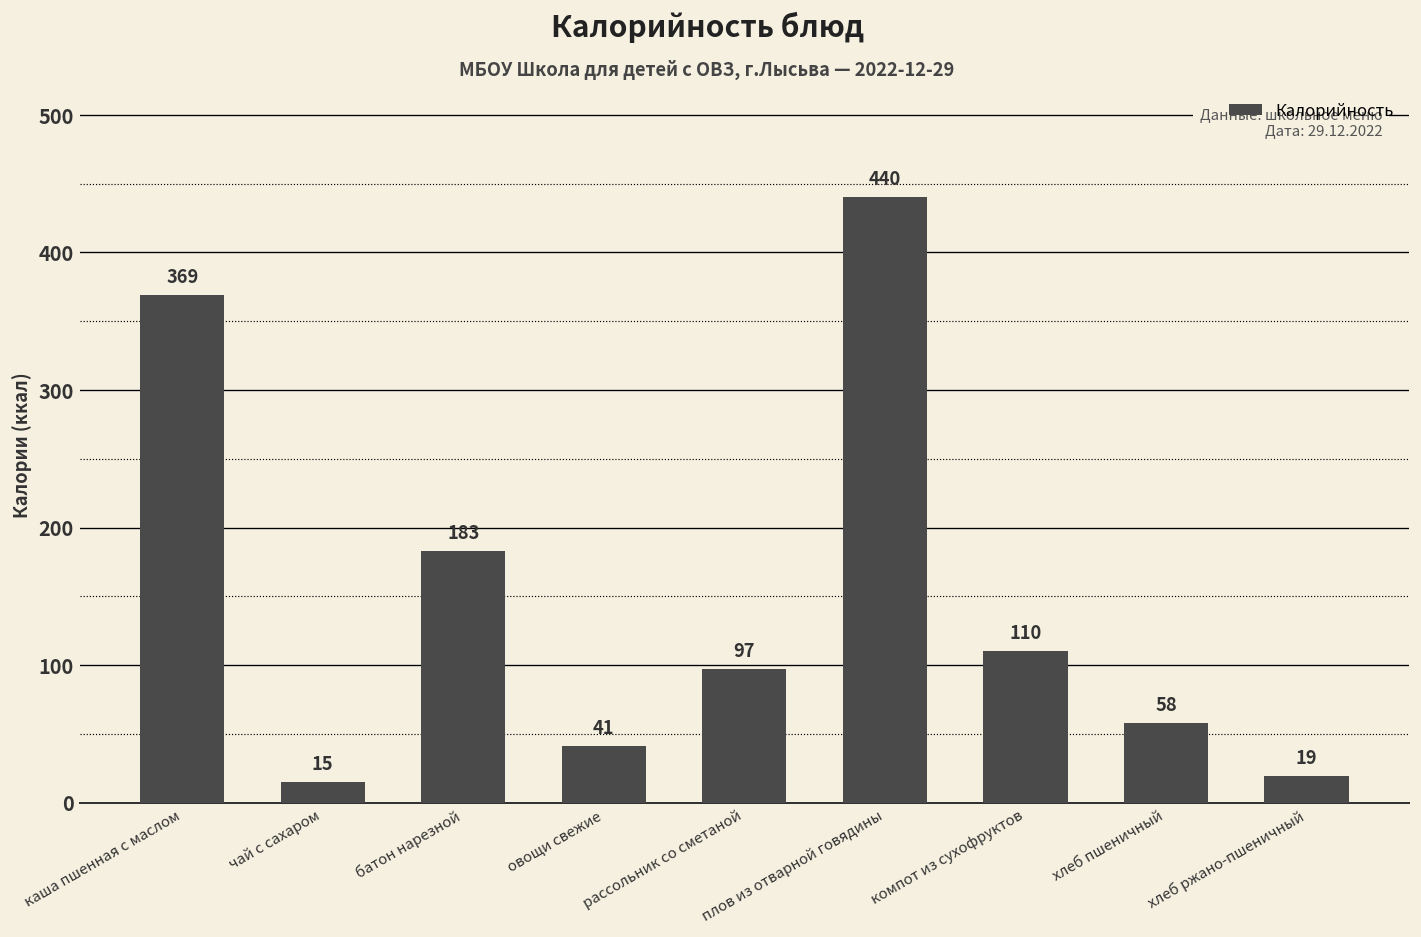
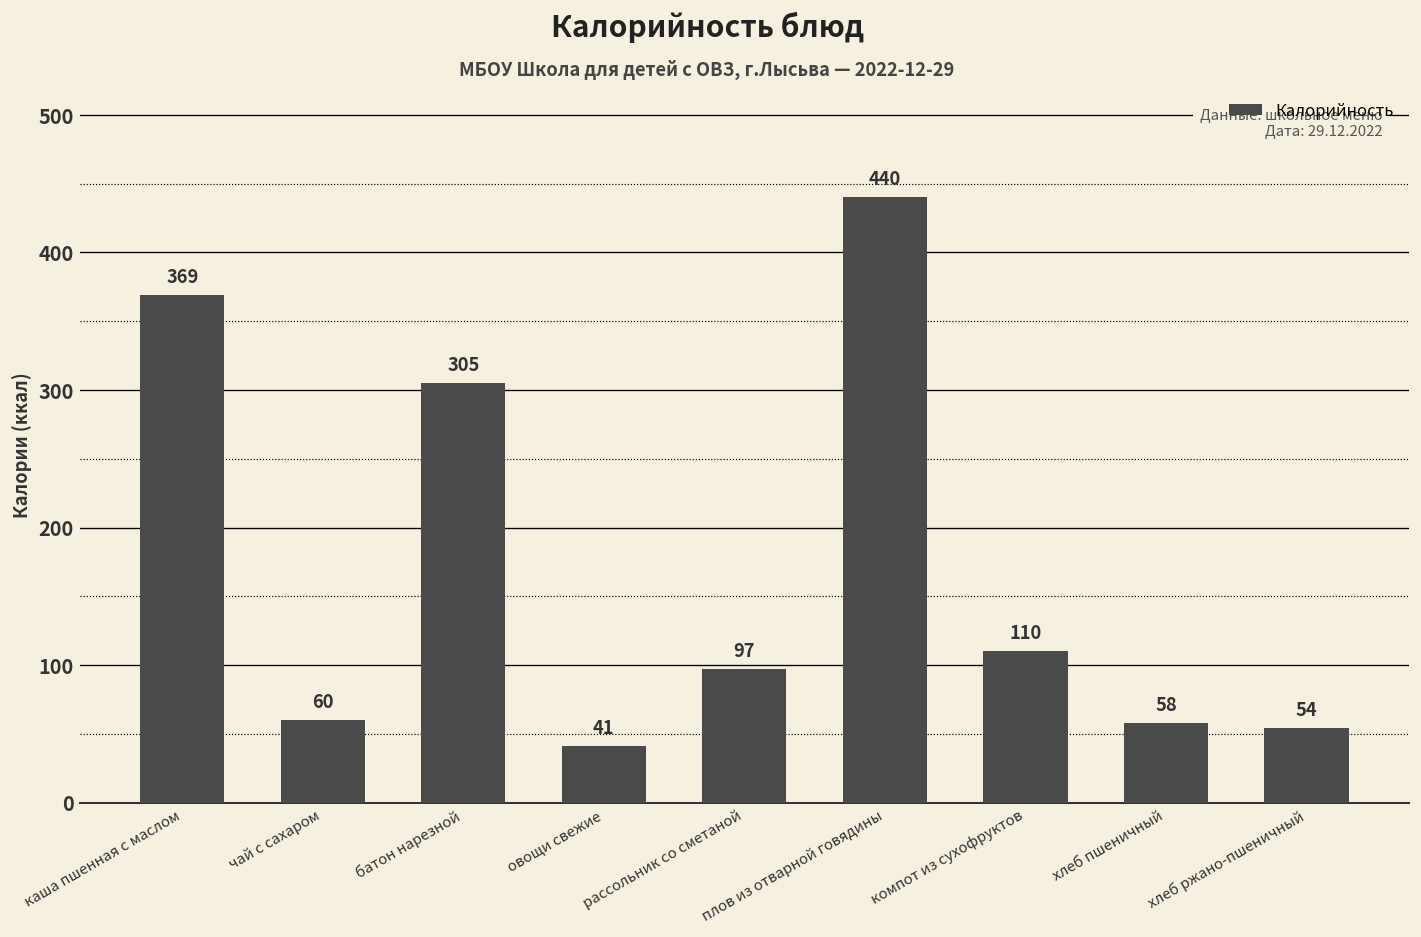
чай с сахаром: 15 -> 60
батон нарезной: 183 -> 305
хлеб ржано-пшеничный: 19 -> 54
